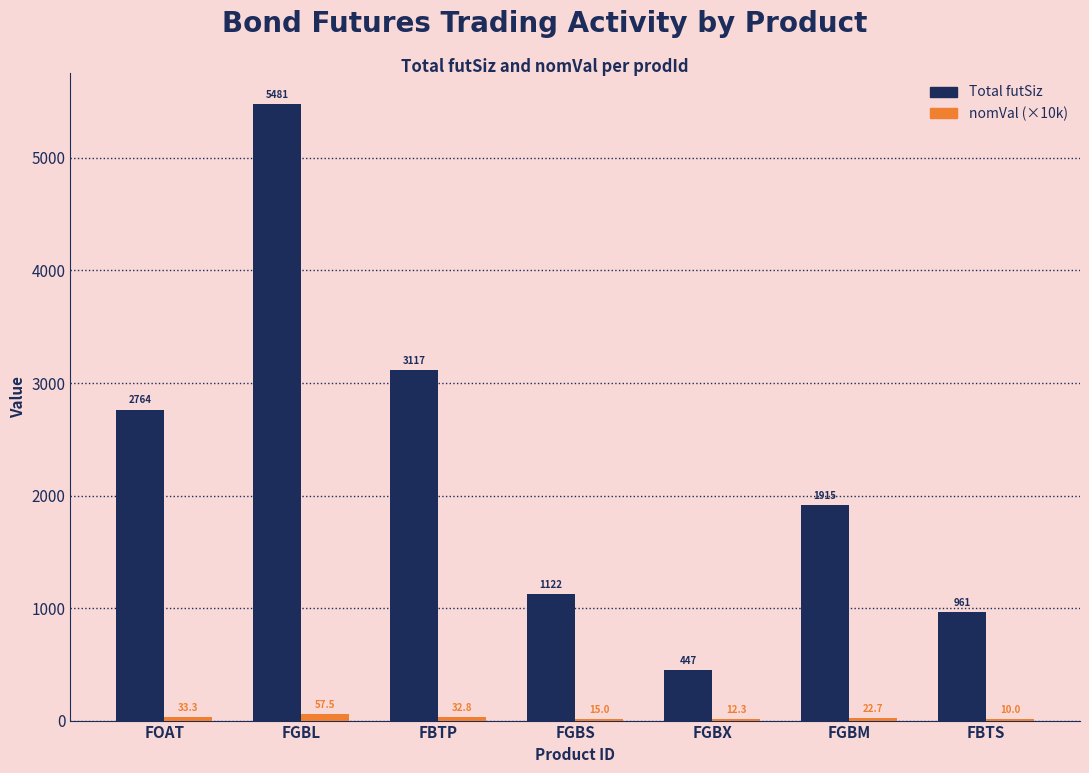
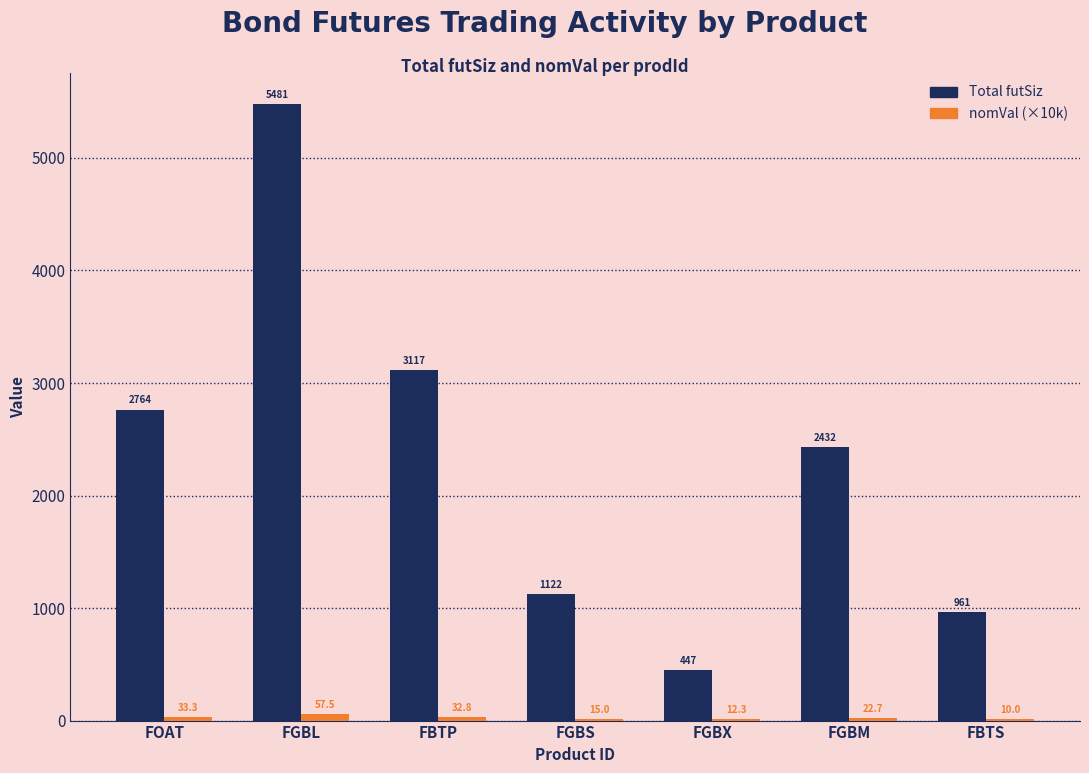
Total futSiz, FGBM: 1915 -> 2432
